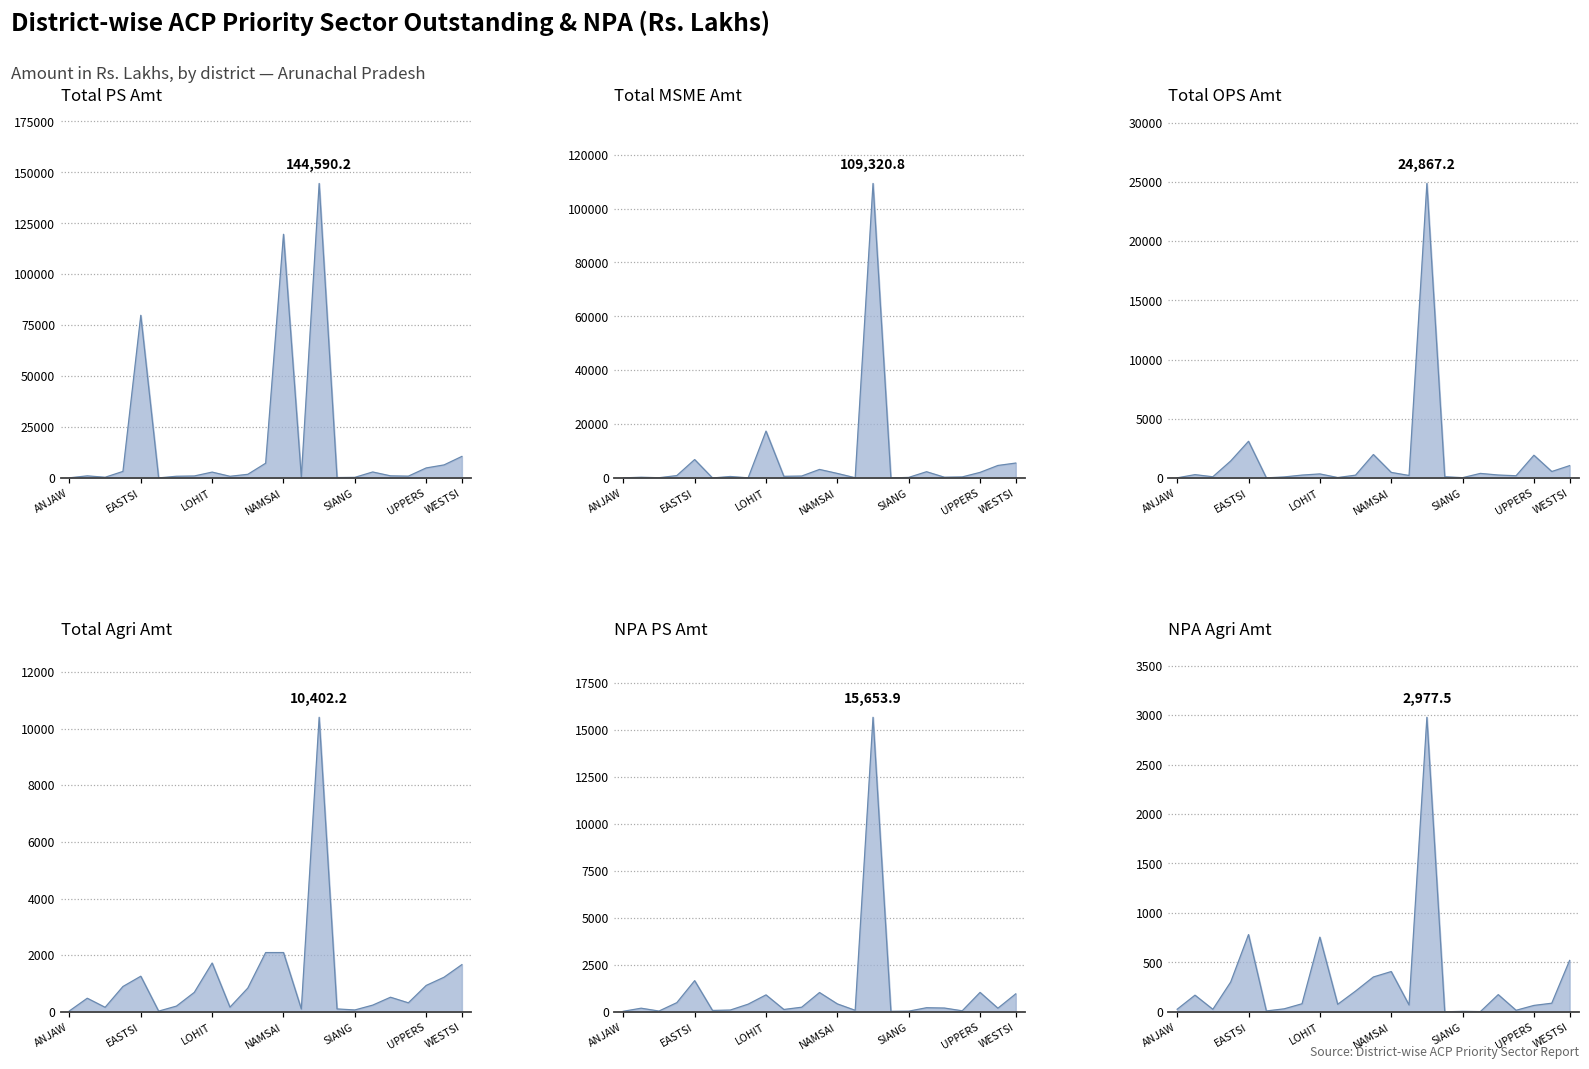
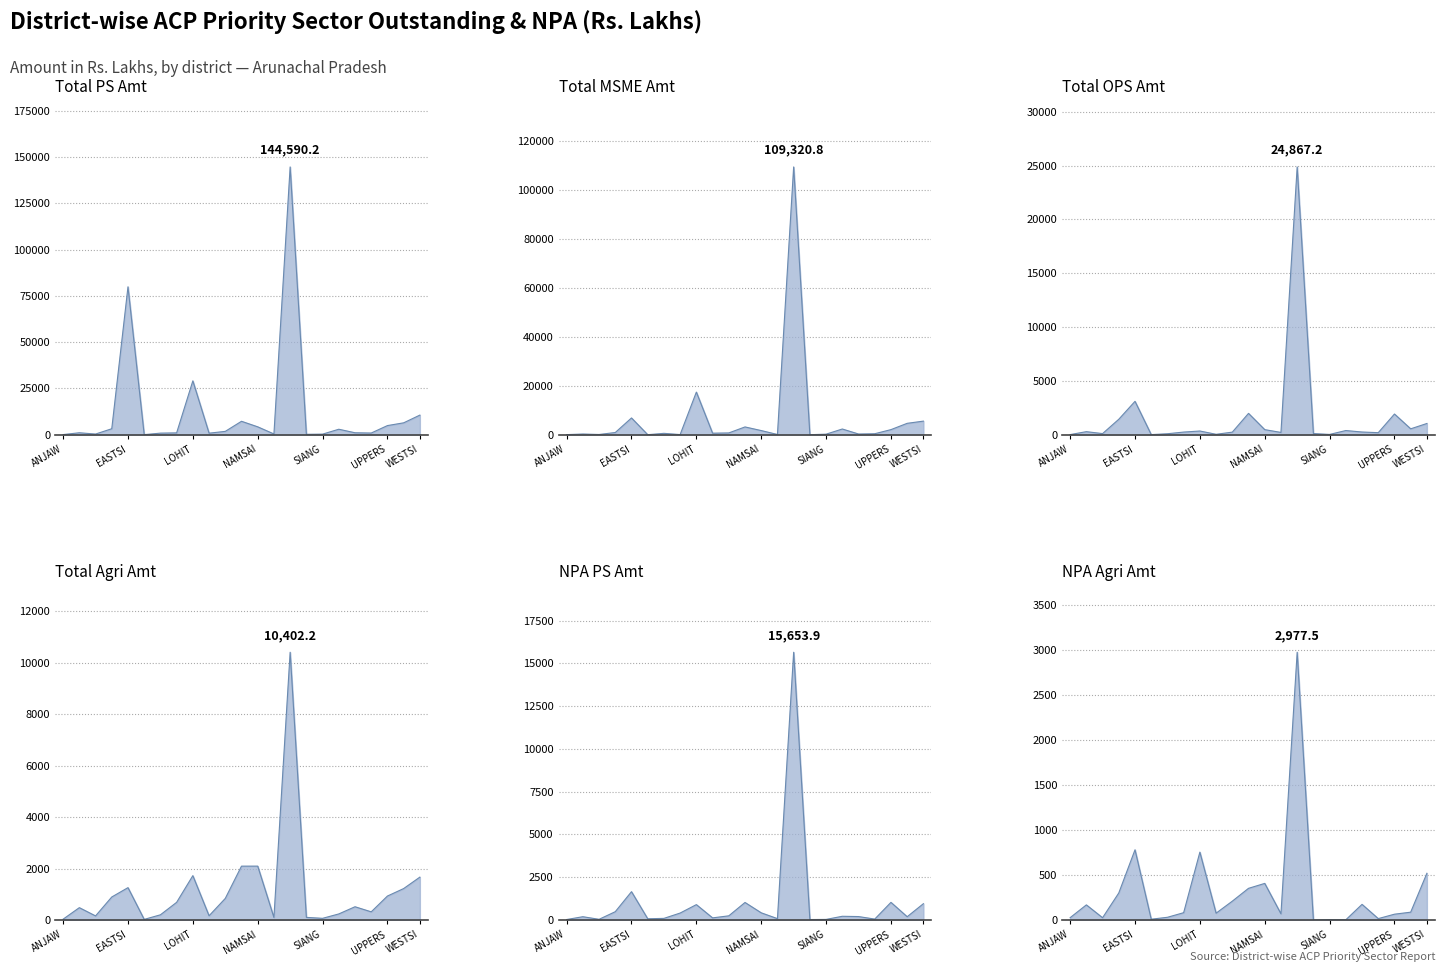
Total PS Amt, LOHIT: 3000 -> 29000
Total PS Amt, NAMSAI: 120000 -> 4000
